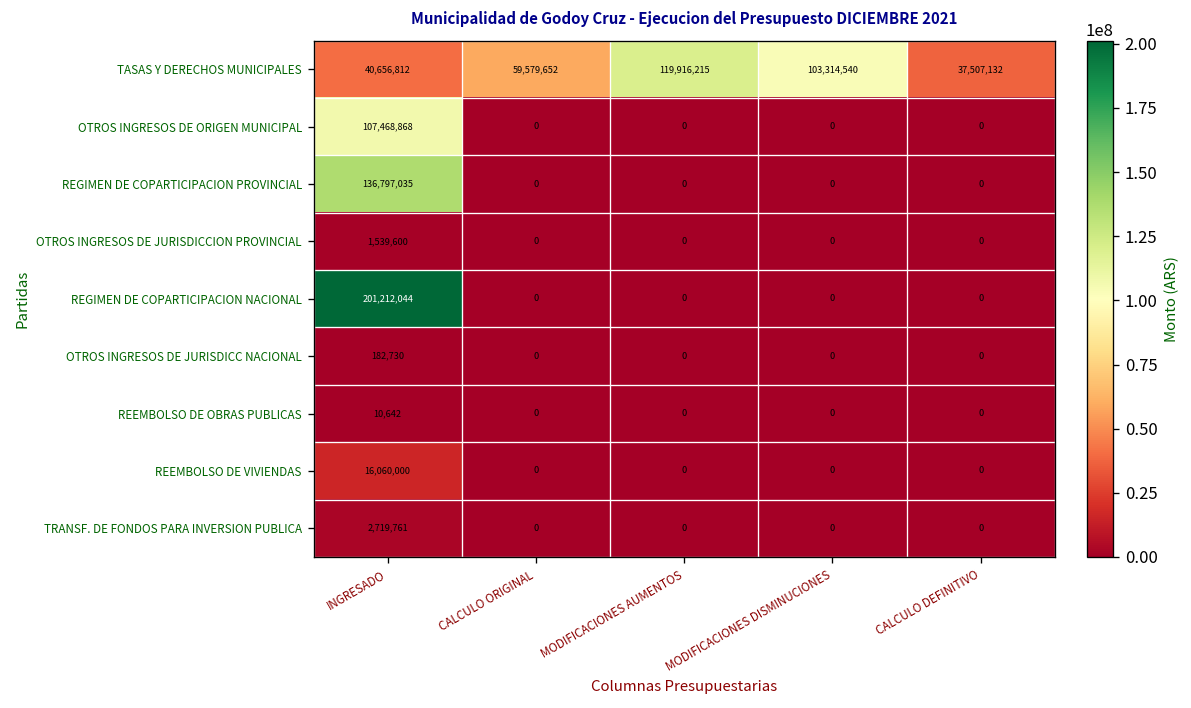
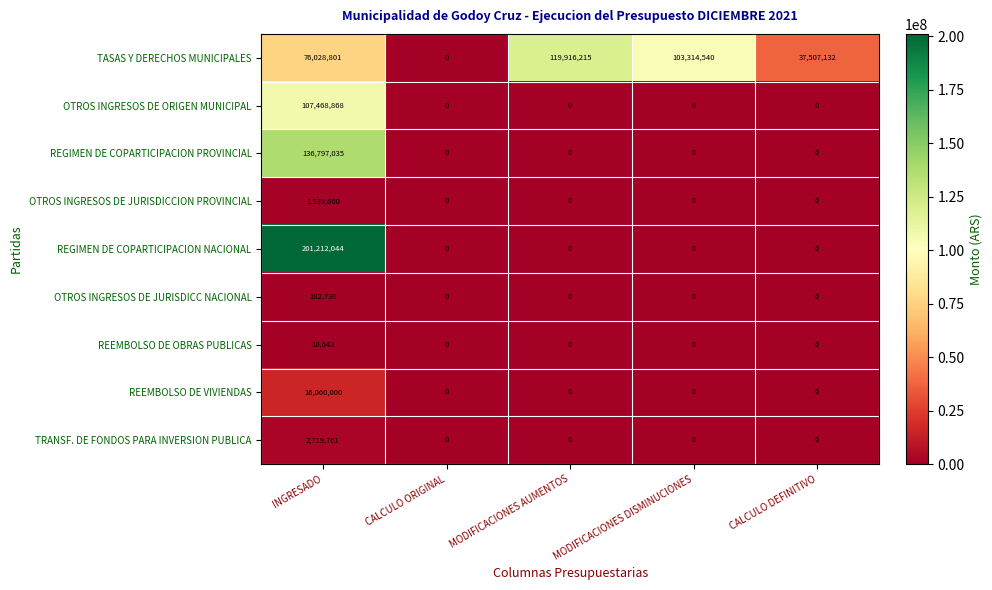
TASAS Y DERECHOS MUNICIPALES, INGRESADO: 40,656,812 -> 76,028,801
TASAS Y DERECHOS MUNICIPALES, CALCULO ORIGINAL: 59,579,652 -> 0
